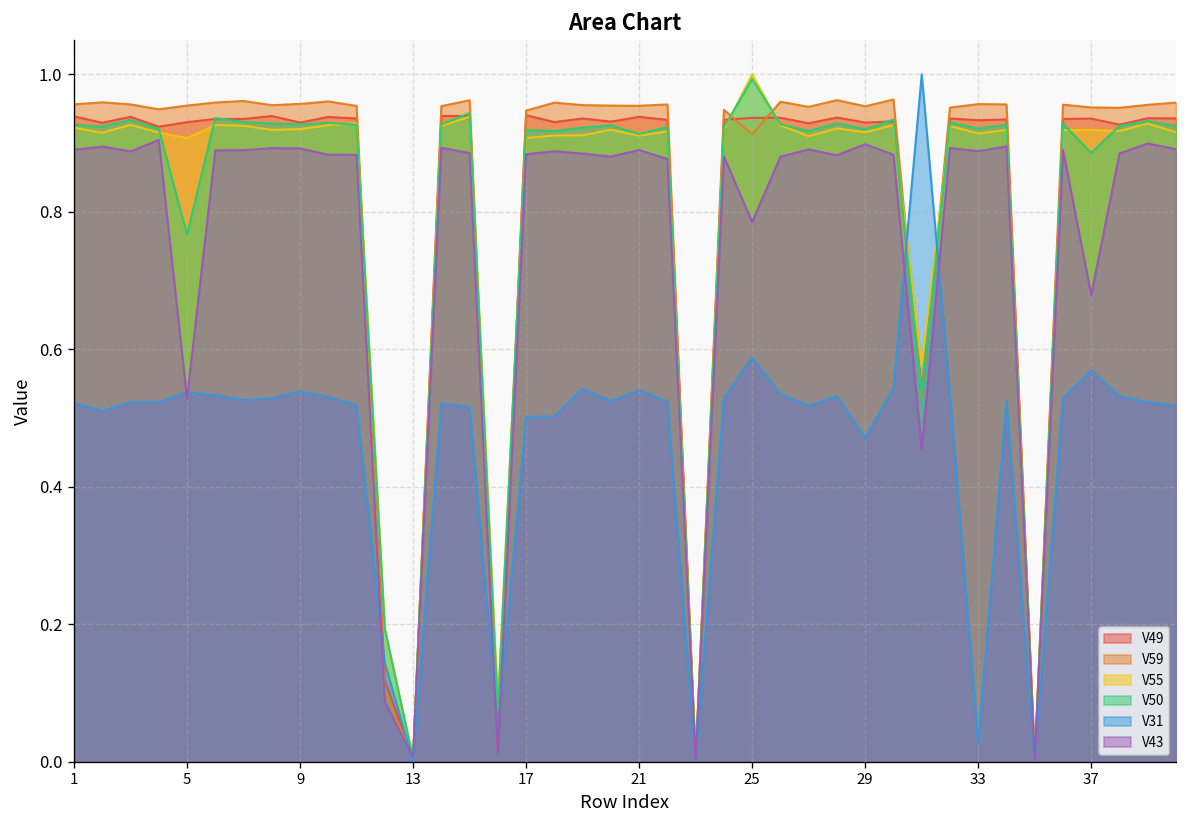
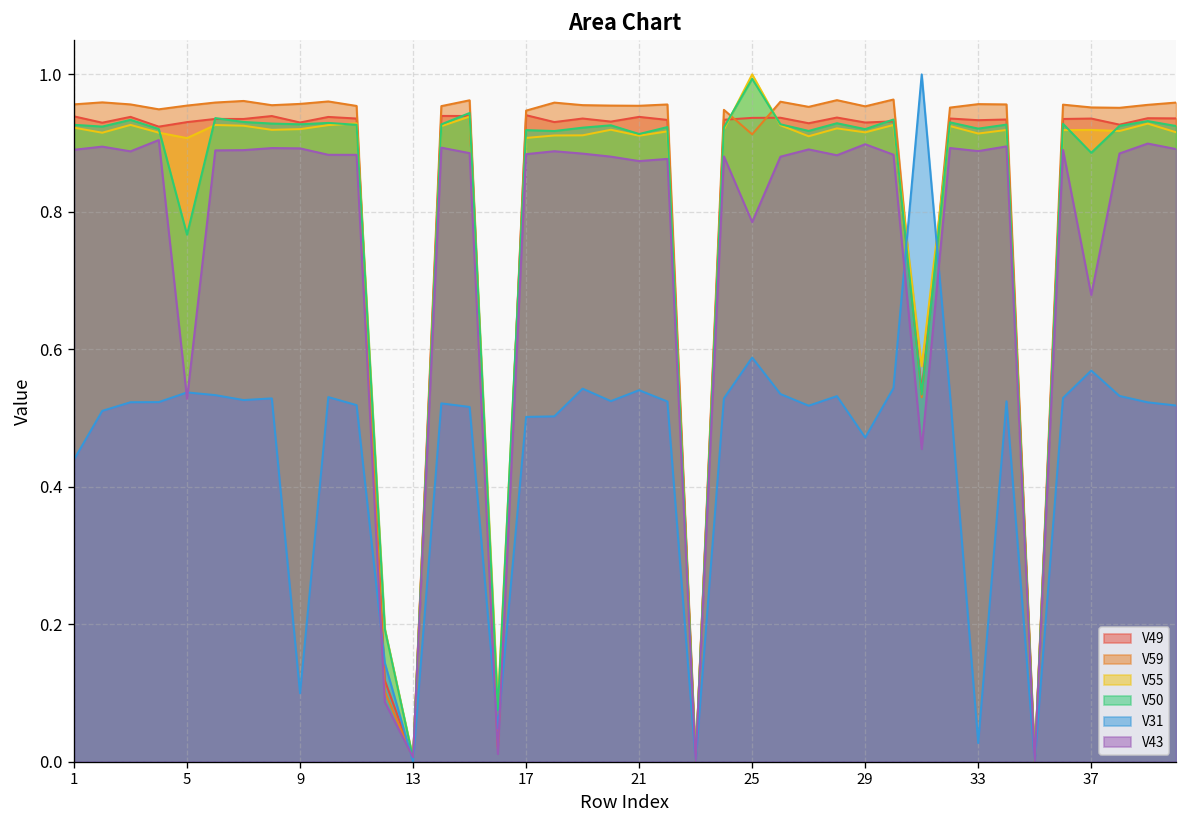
V31, 1: 0.52 -> 0.44
V31, 9: 0.54 -> 0.10
V43, 21: 0.89 -> 0.87
